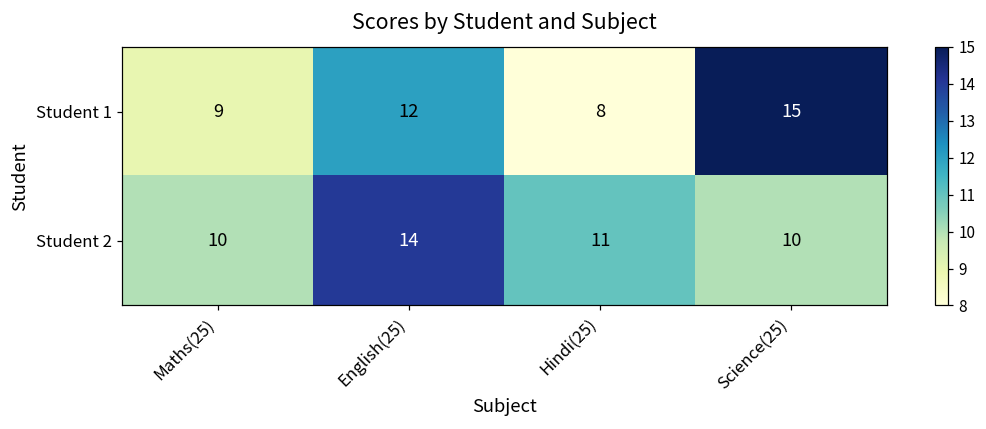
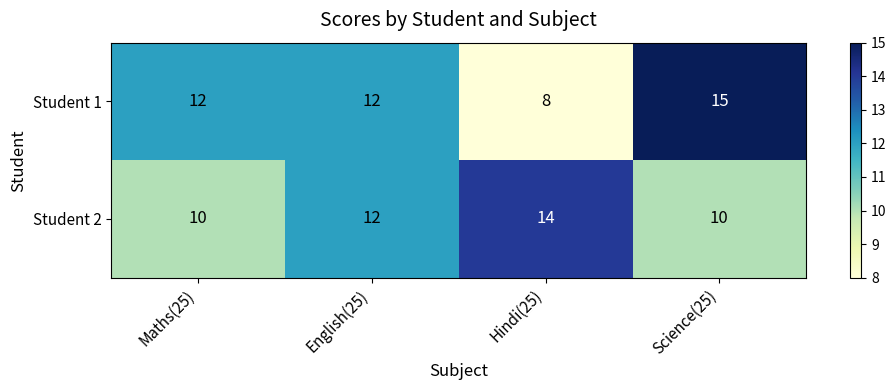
Student 1, Maths(25): 9 -> 12
Student 2, English(25): 14 -> 12
Student 2, Hindi(25): 11 -> 14
